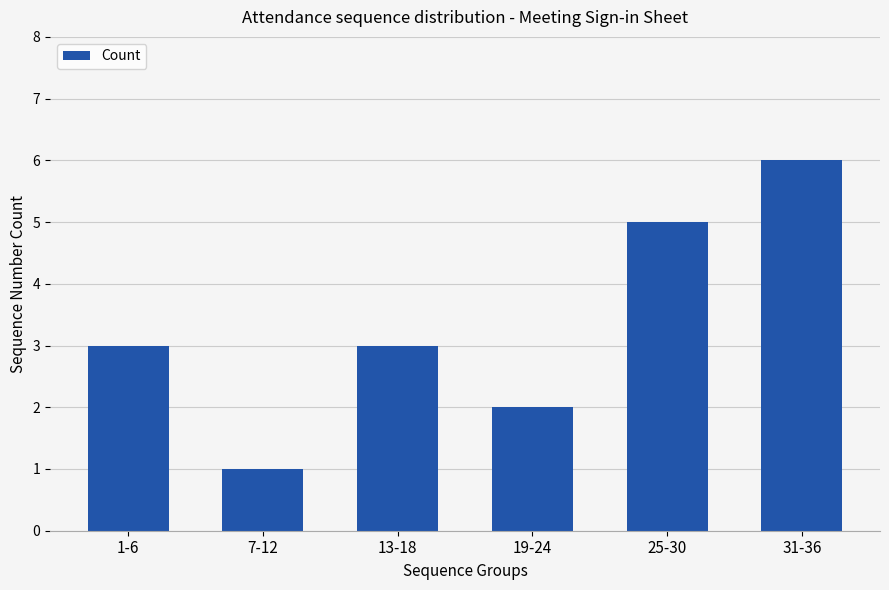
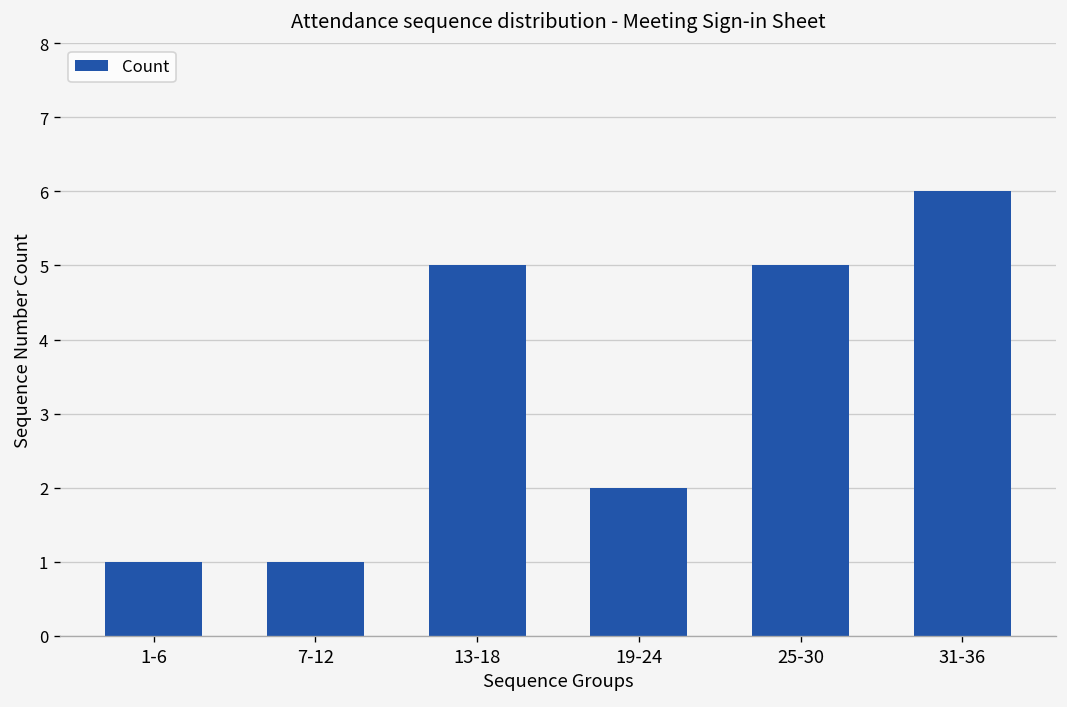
1-6: 3 -> 1
13-18: 3 -> 5
